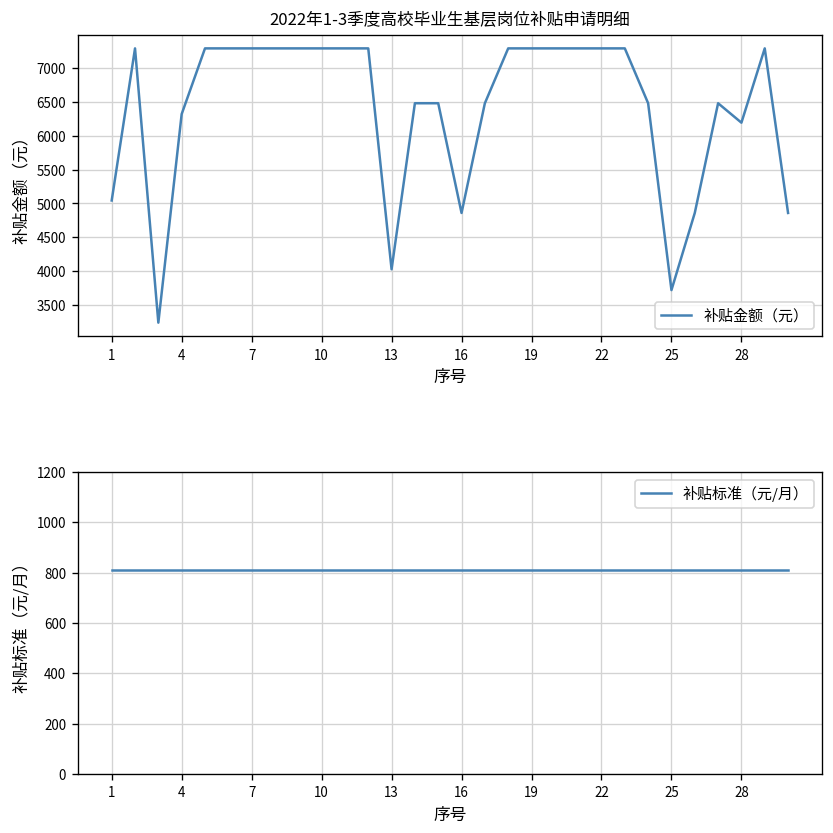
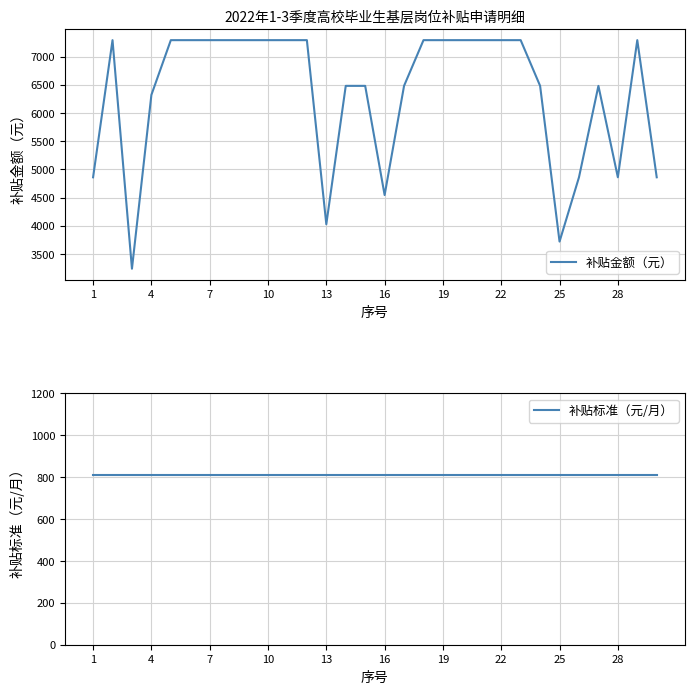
2022年1-3季度高校毕业生基层岗位补贴申请明细, 1: 5000 -> 4900
2022年1-3季度高校毕业生基层岗位补贴申请明细, 16: 4900 -> 4500
2022年1-3季度高校毕业生基层岗位补贴申请明细, 28: 6200 -> 4900
